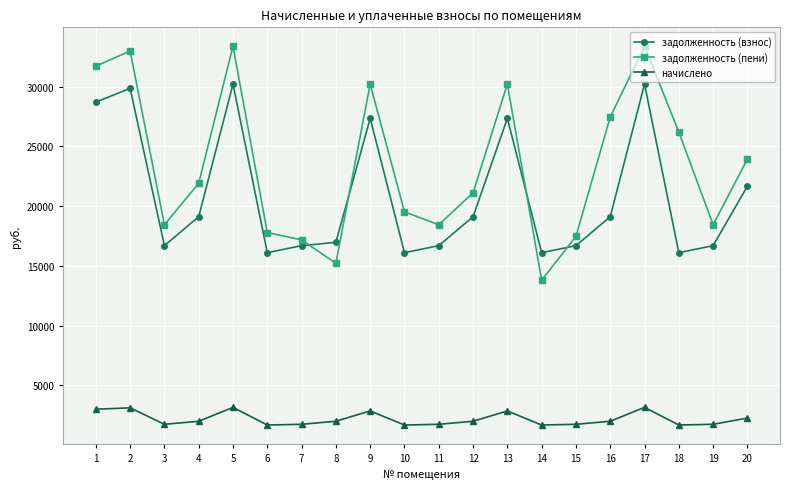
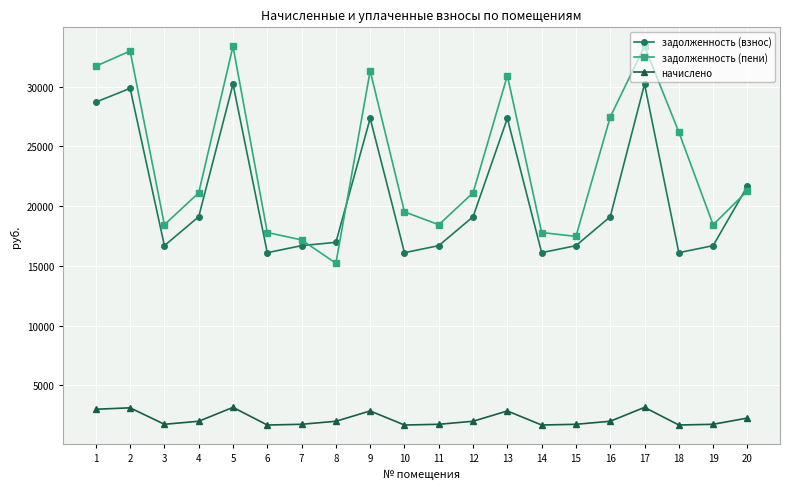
задолженность (пени), 4: 21900 -> 21100
задолженность (пени), 9: 30200 -> 31300
задолженность (пени), 13: 30200 -> 30900
задолженность (пени), 14: 13800 -> 17800
задолженность (пени), 20: 23900 -> 21300
